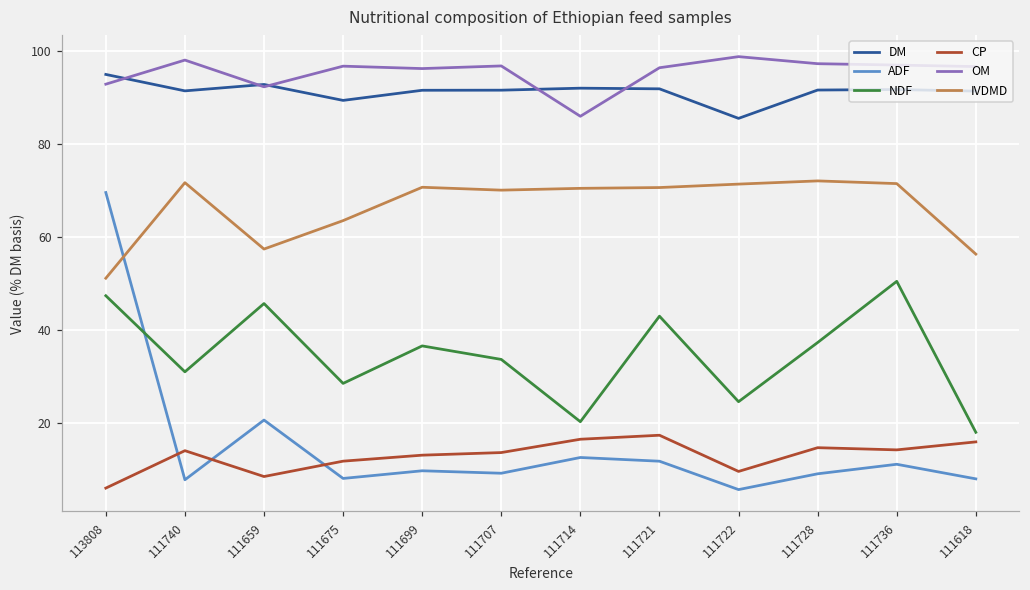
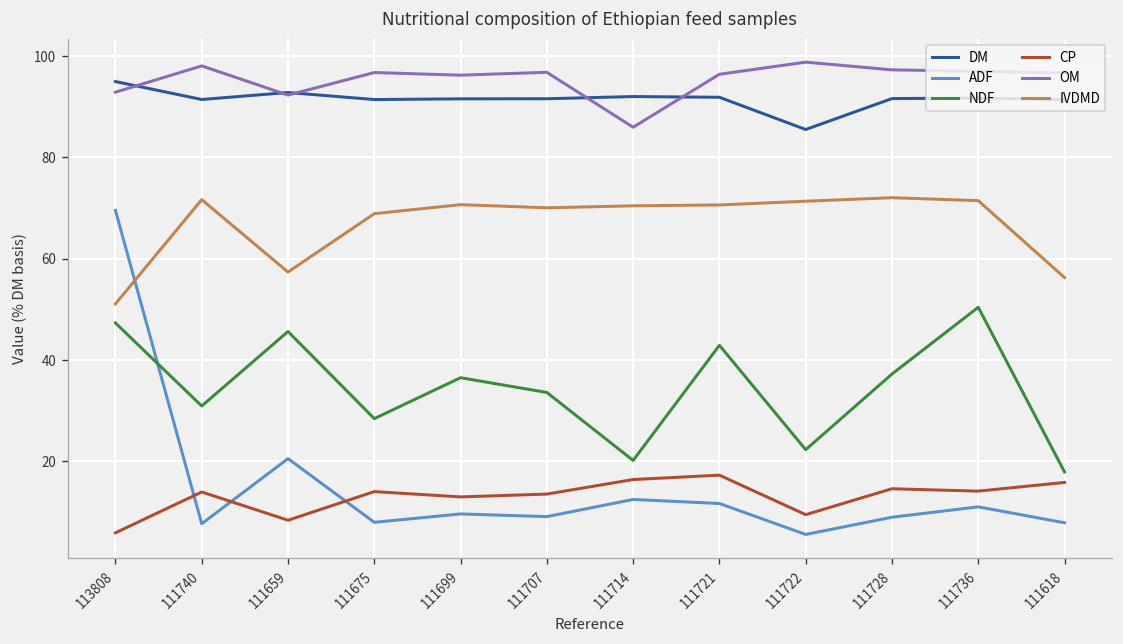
DM, 111675: 89 -> 91
CP, 111675: 12 -> 14
IVDMD, 111675: 64 -> 69
NDF, 111722: 25 -> 22
